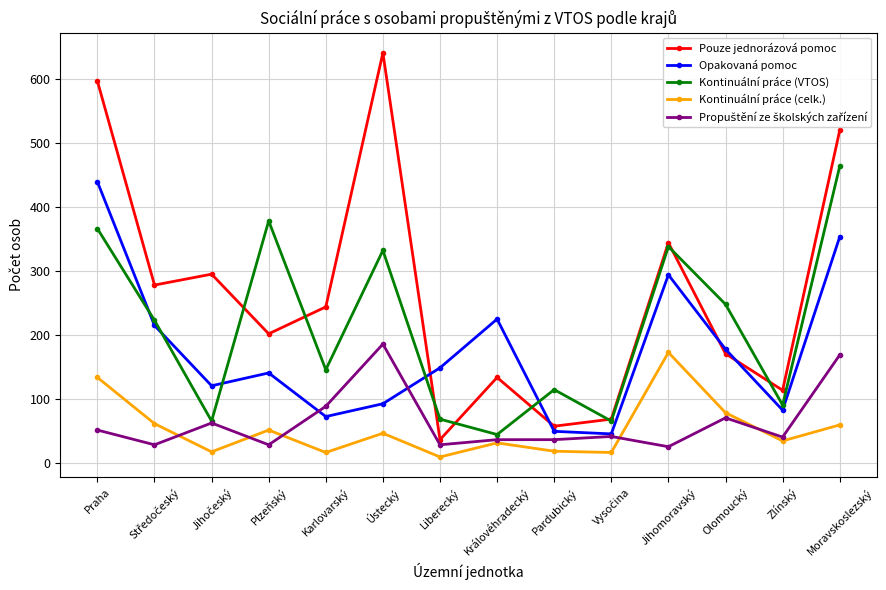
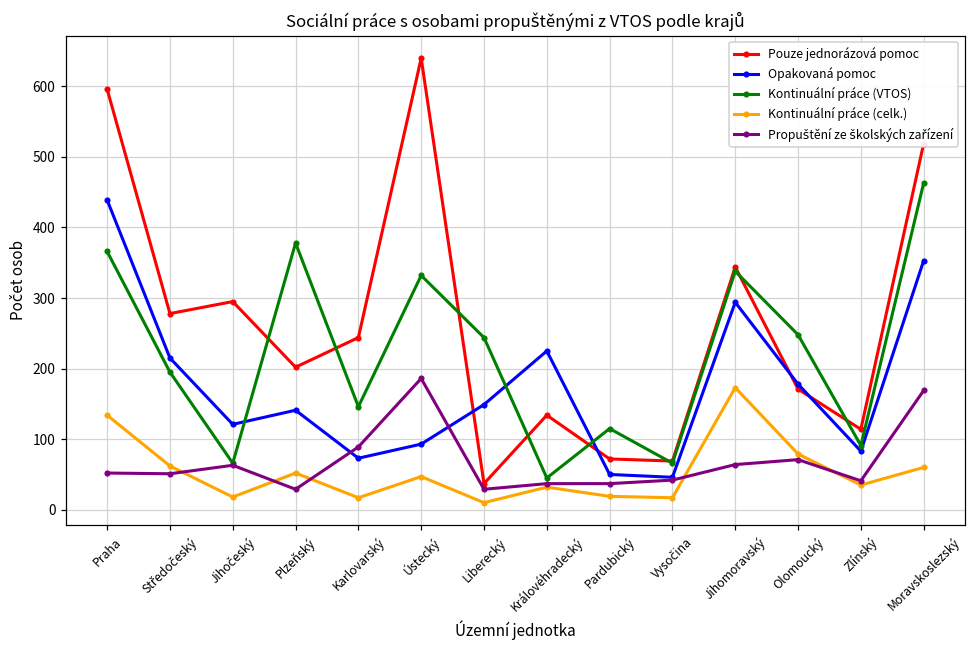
Kontinuální práce (VTOS), Středočeský: 220 -> 200
Propuštění ze školských zařízení, Středočeský: 30 -> 50
Kontinuální práce (VTOS), Liberecký: 70 -> 240
Pouze jednorázová pomoc, Pardubický: 60 -> 70
Propuštění ze školských zařízení, Jihomoravský: 30 -> 60
